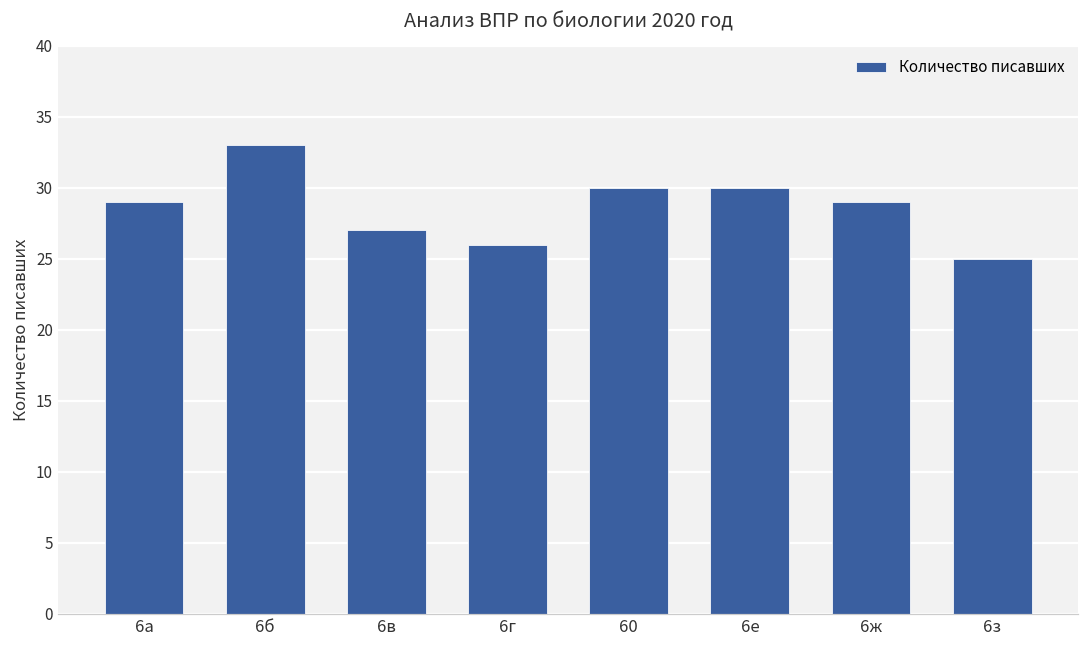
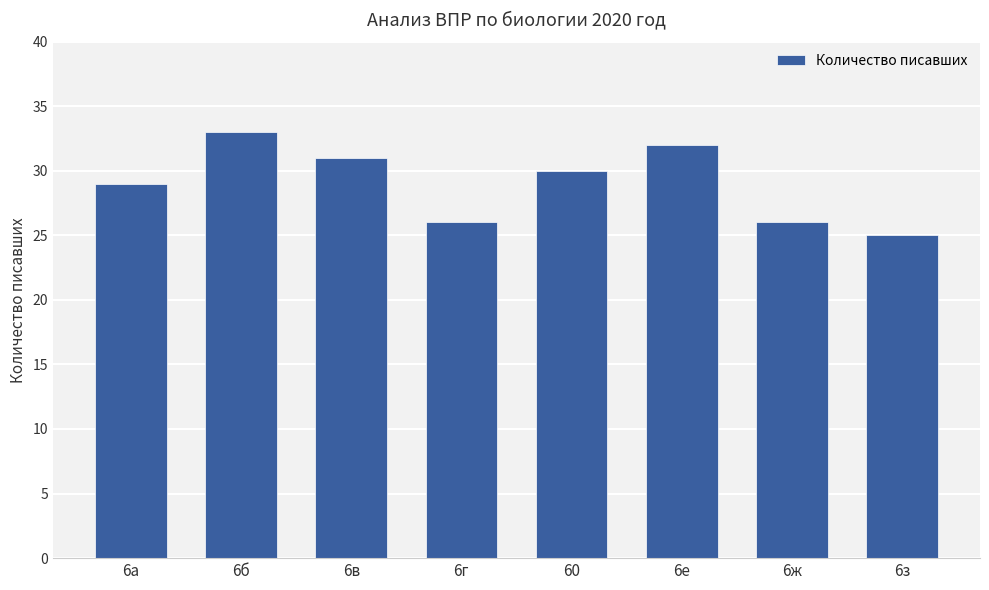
6в: 27 -> 31
6е: 30 -> 32
6ж: 29 -> 26
